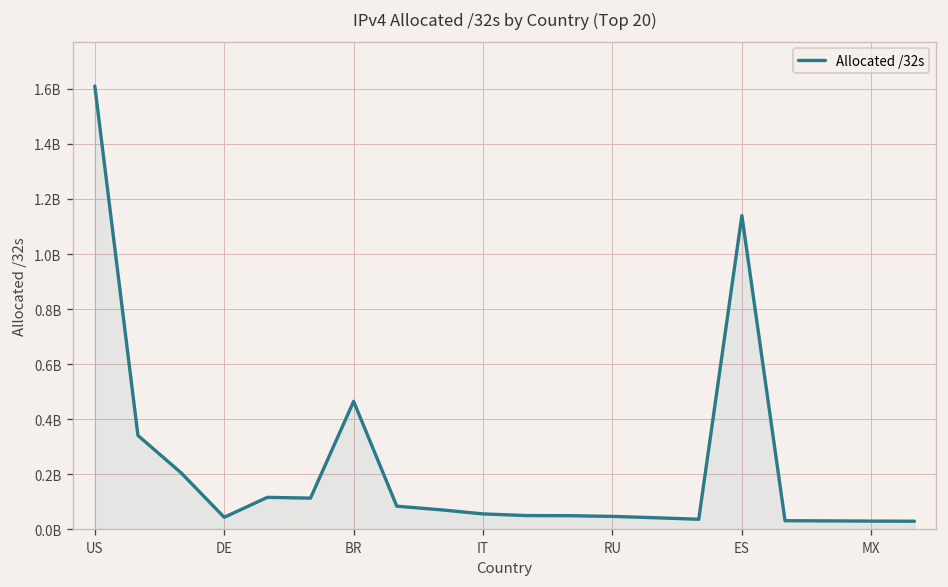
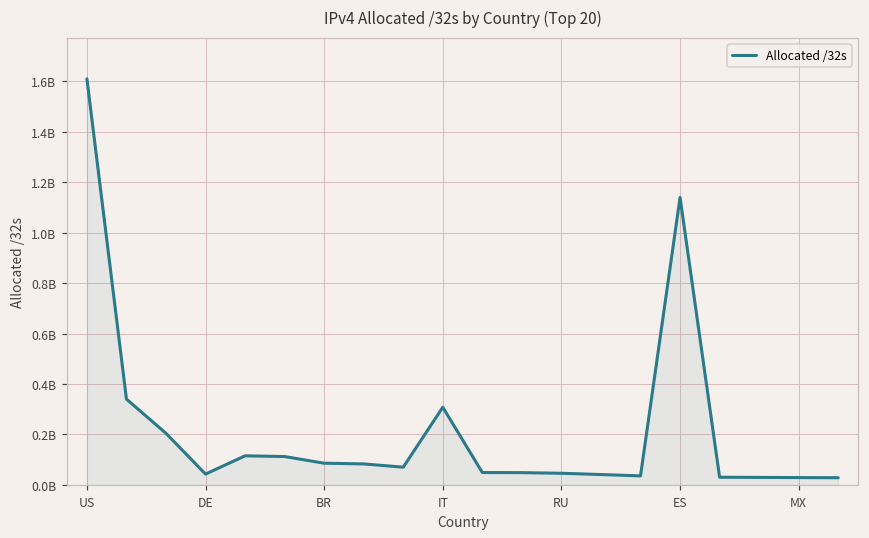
BR: 460000000 -> 90000000
IT: 60000000 -> 310000000
